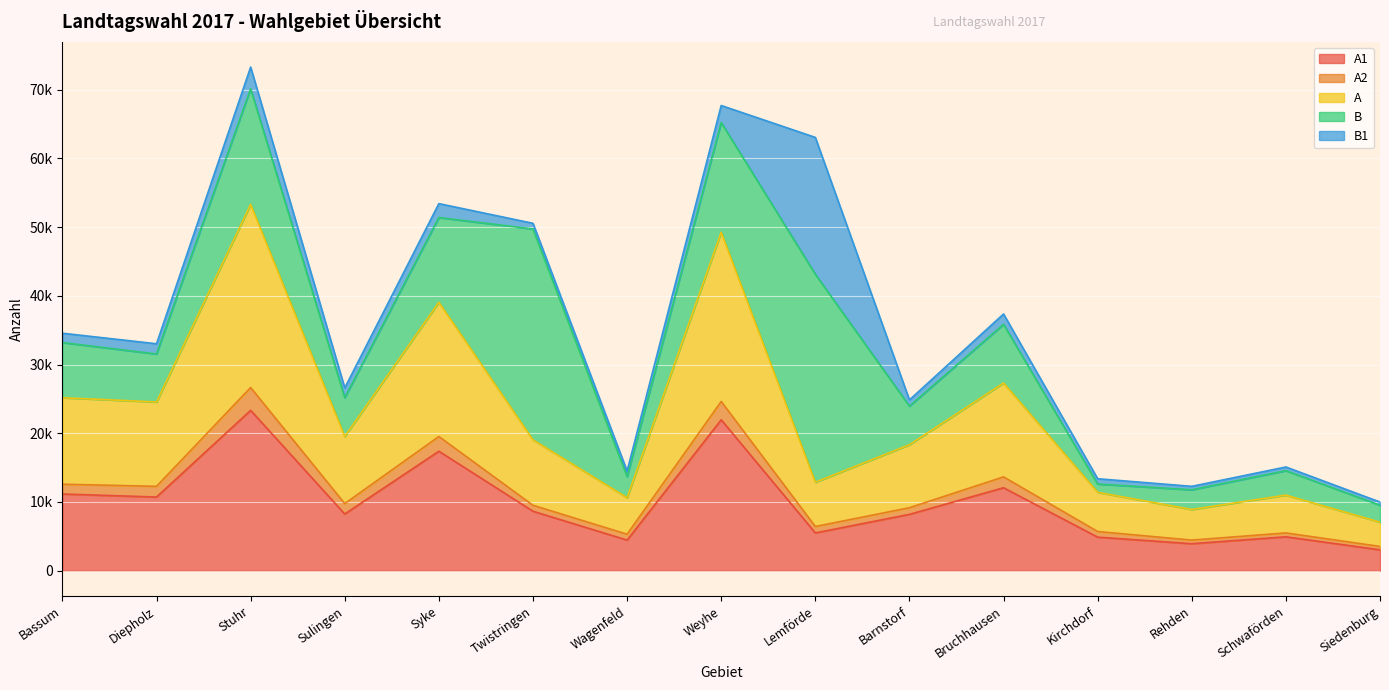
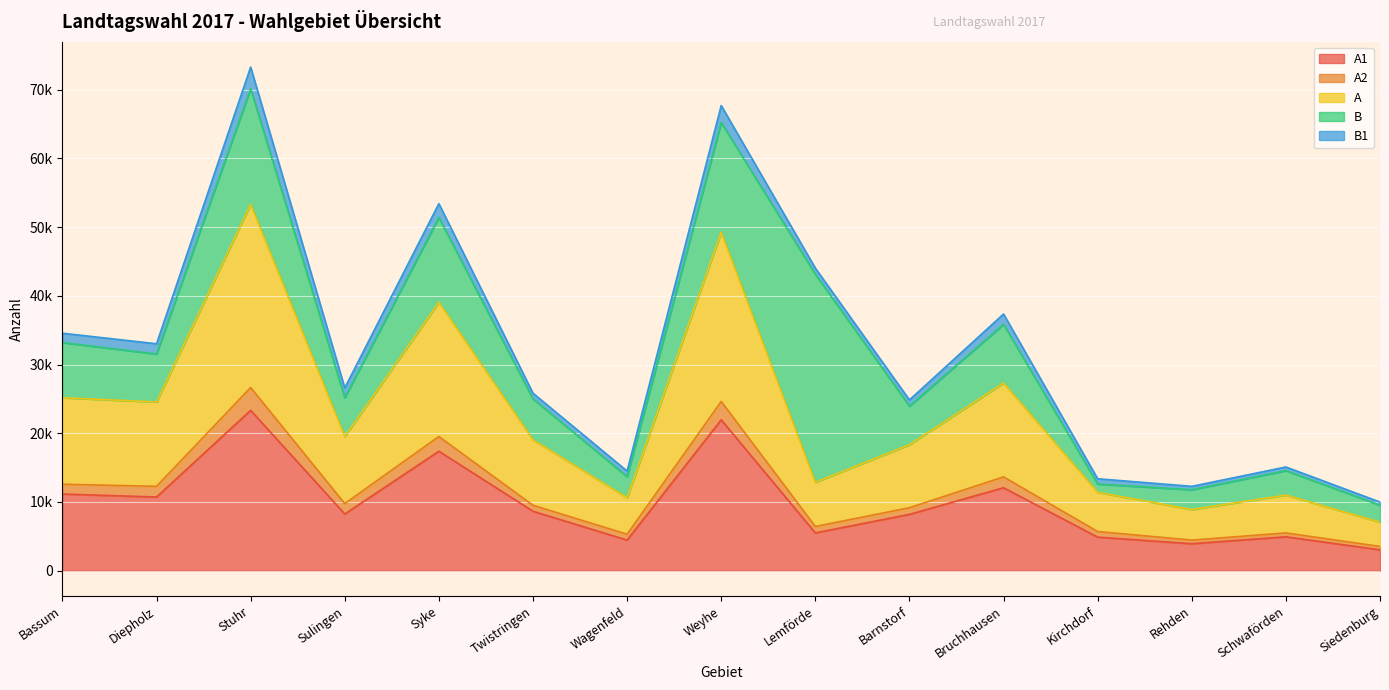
B, Twistringen: 31000 -> 6000
B1, Lemförde: 20000 -> 1000
